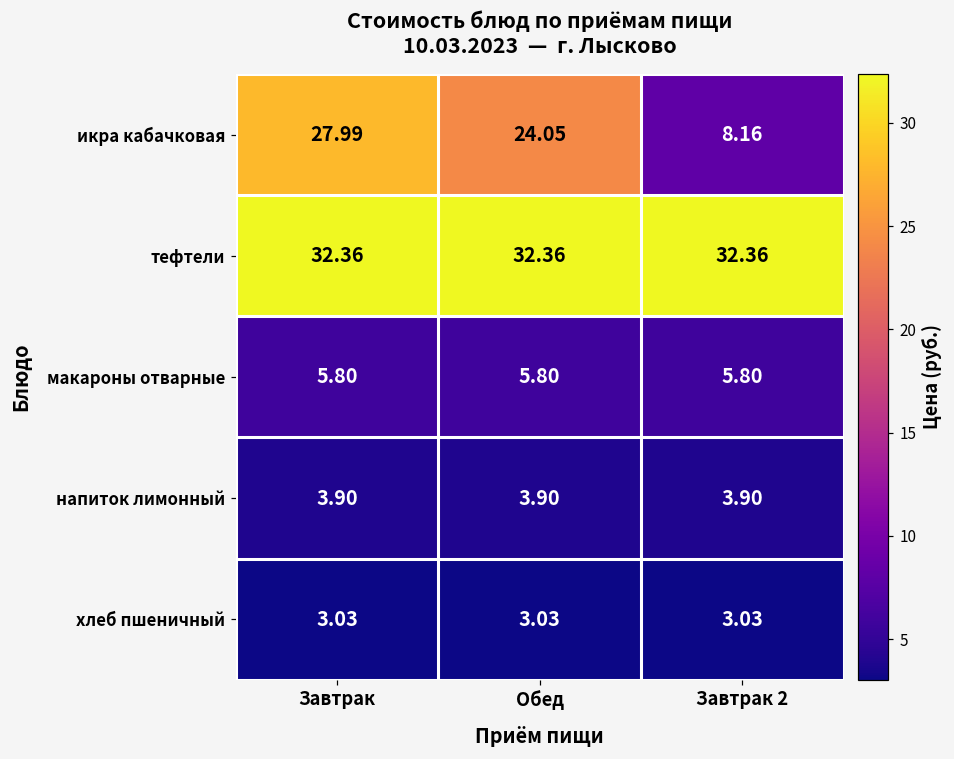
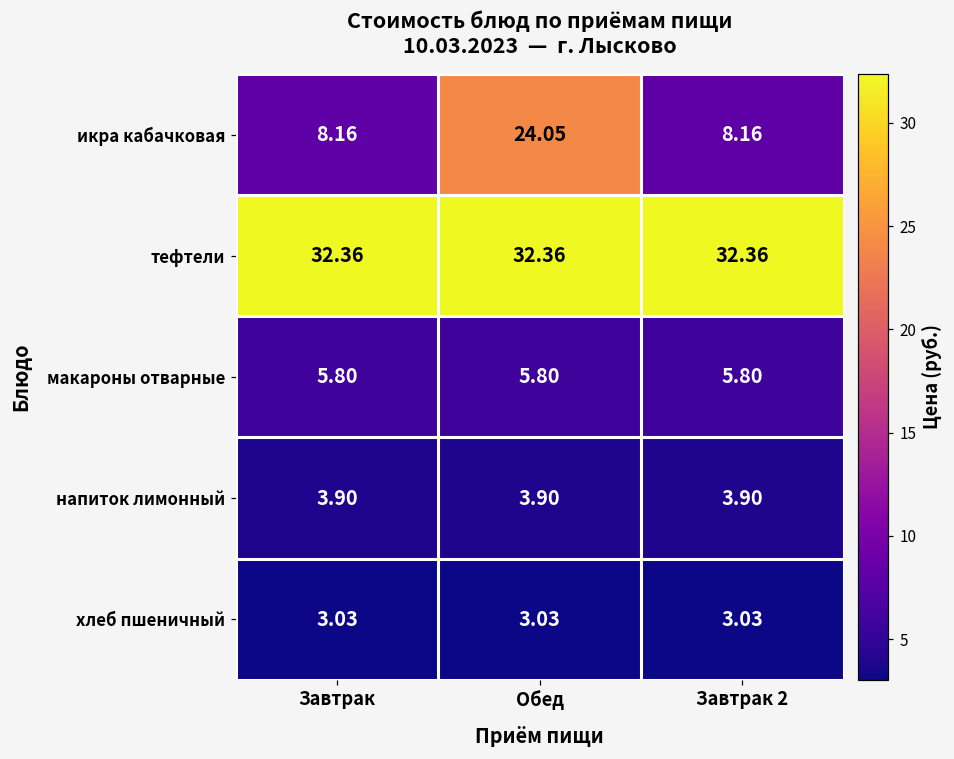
икра кабачковая, Завтрак: 27.99 -> 8.16
